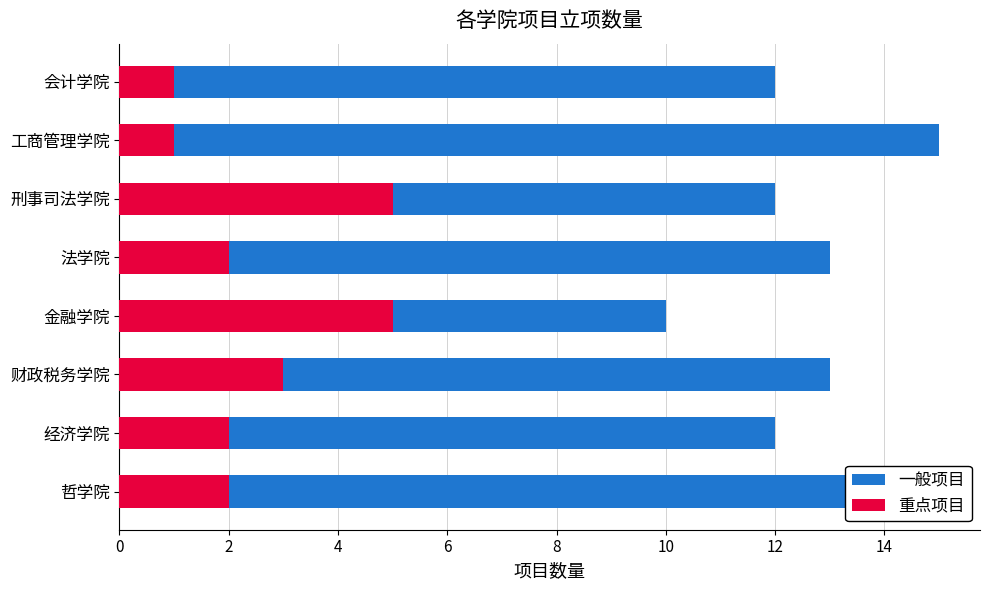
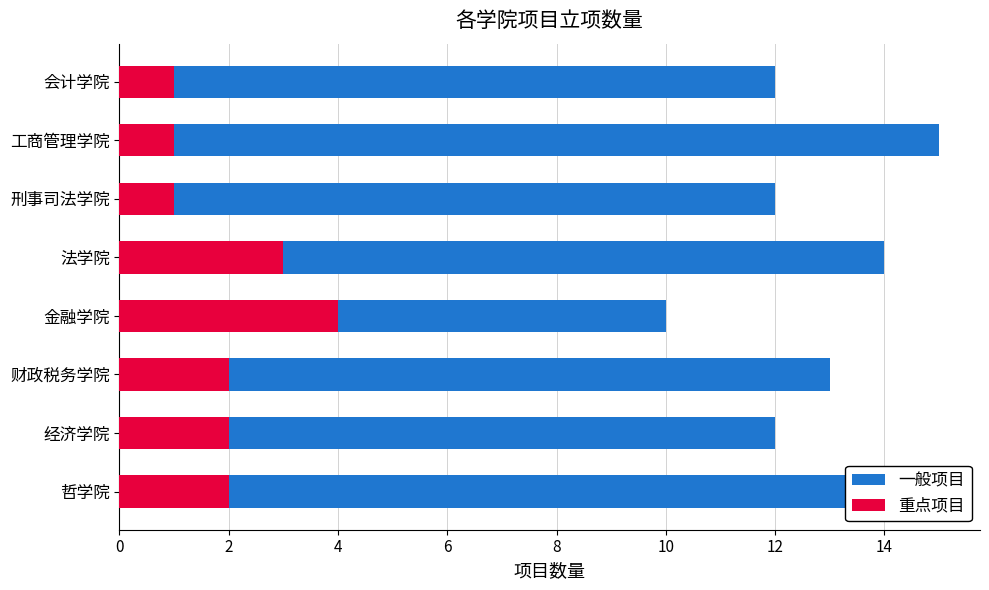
重点项目, 刑事司法学院: 5 -> 1
一般项目, 法学院: 13 -> 14
重点项目, 法学院: 2 -> 3
重点项目, 金融学院: 5 -> 4
重点项目, 财政税务学院: 3 -> 2
